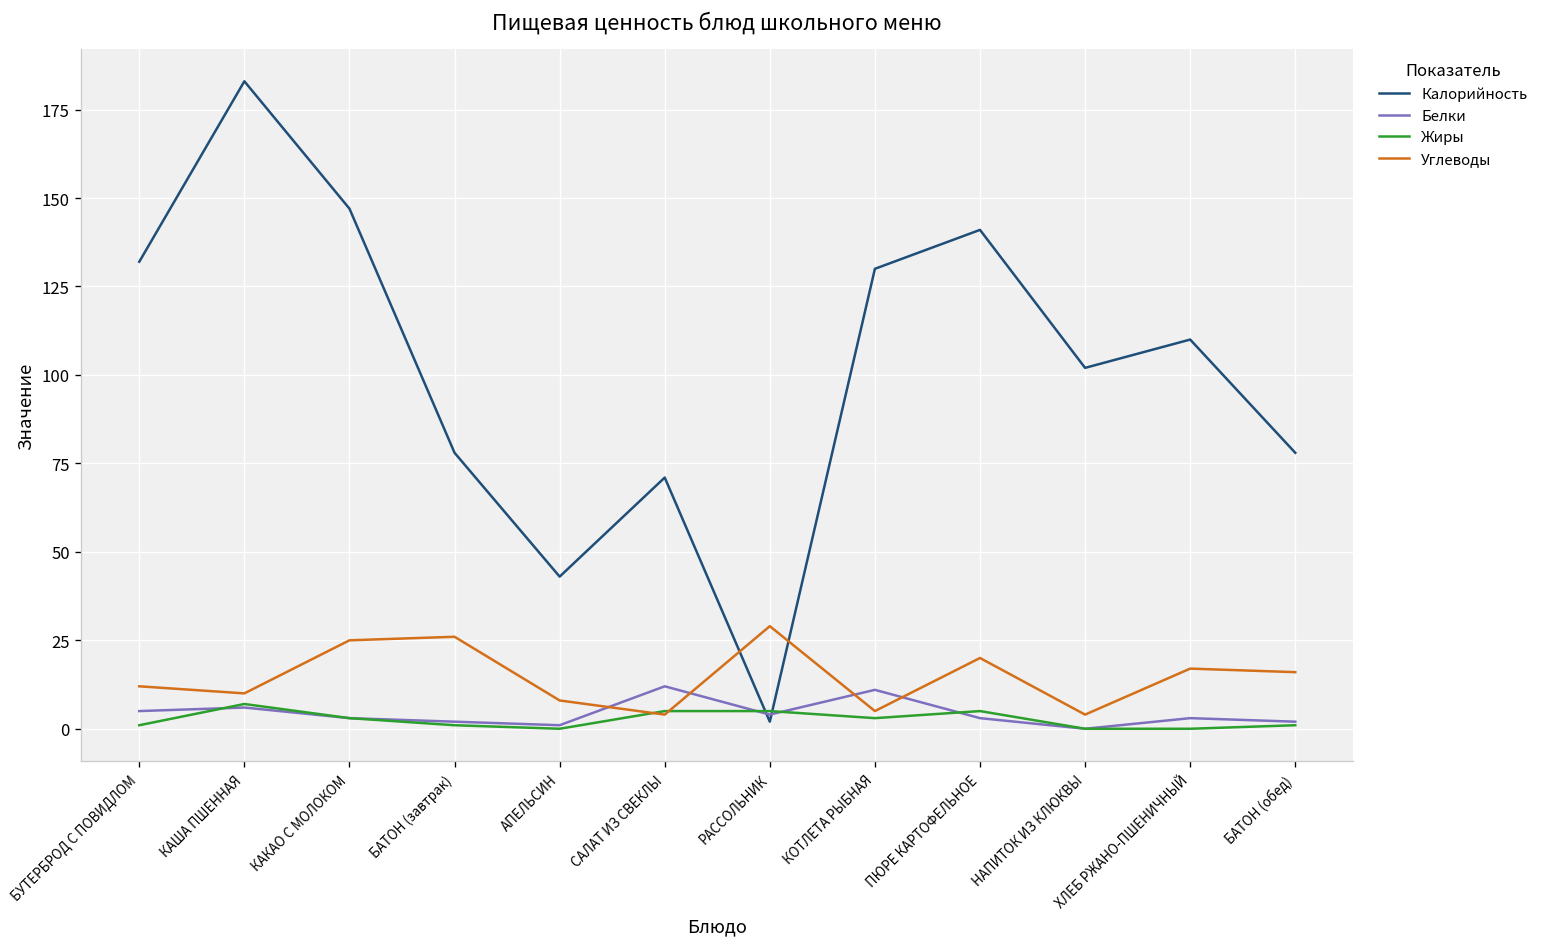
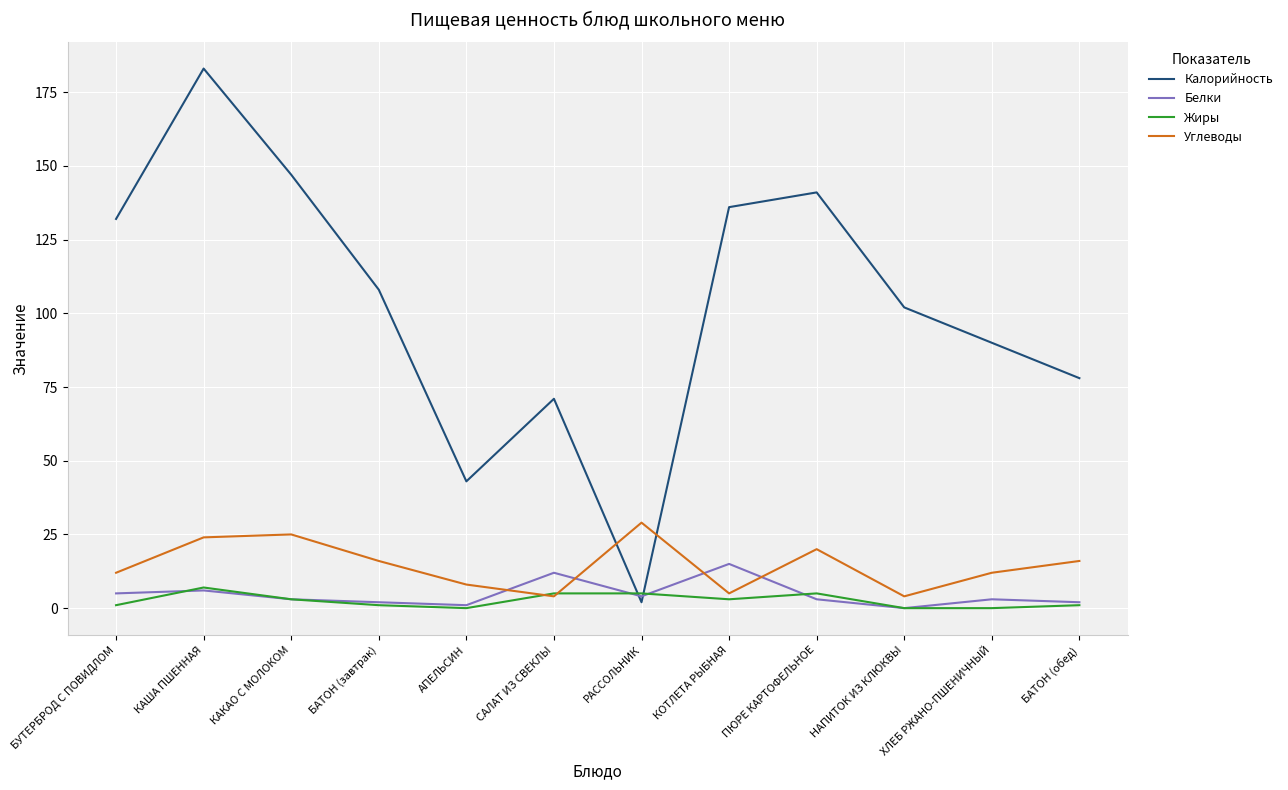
Углеводы, КАША ПШЕННАЯ: 10 -> 24
Калорийность, БАТОН (завтрак): 78 -> 108
Углеводы, БАТОН (завтрак): 26 -> 16
Калорийность, КОТЛЕТА РЫБНАЯ: 130 -> 136
Белки, КОТЛЕТА РЫБНАЯ: 11 -> 15
Калорийность, ХЛЕБ РЖАНО-ПШЕНИЧНЫЙ: 110 -> 90
Углеводы, ХЛЕБ РЖАНО-ПШЕНИЧНЫЙ: 17 -> 12
